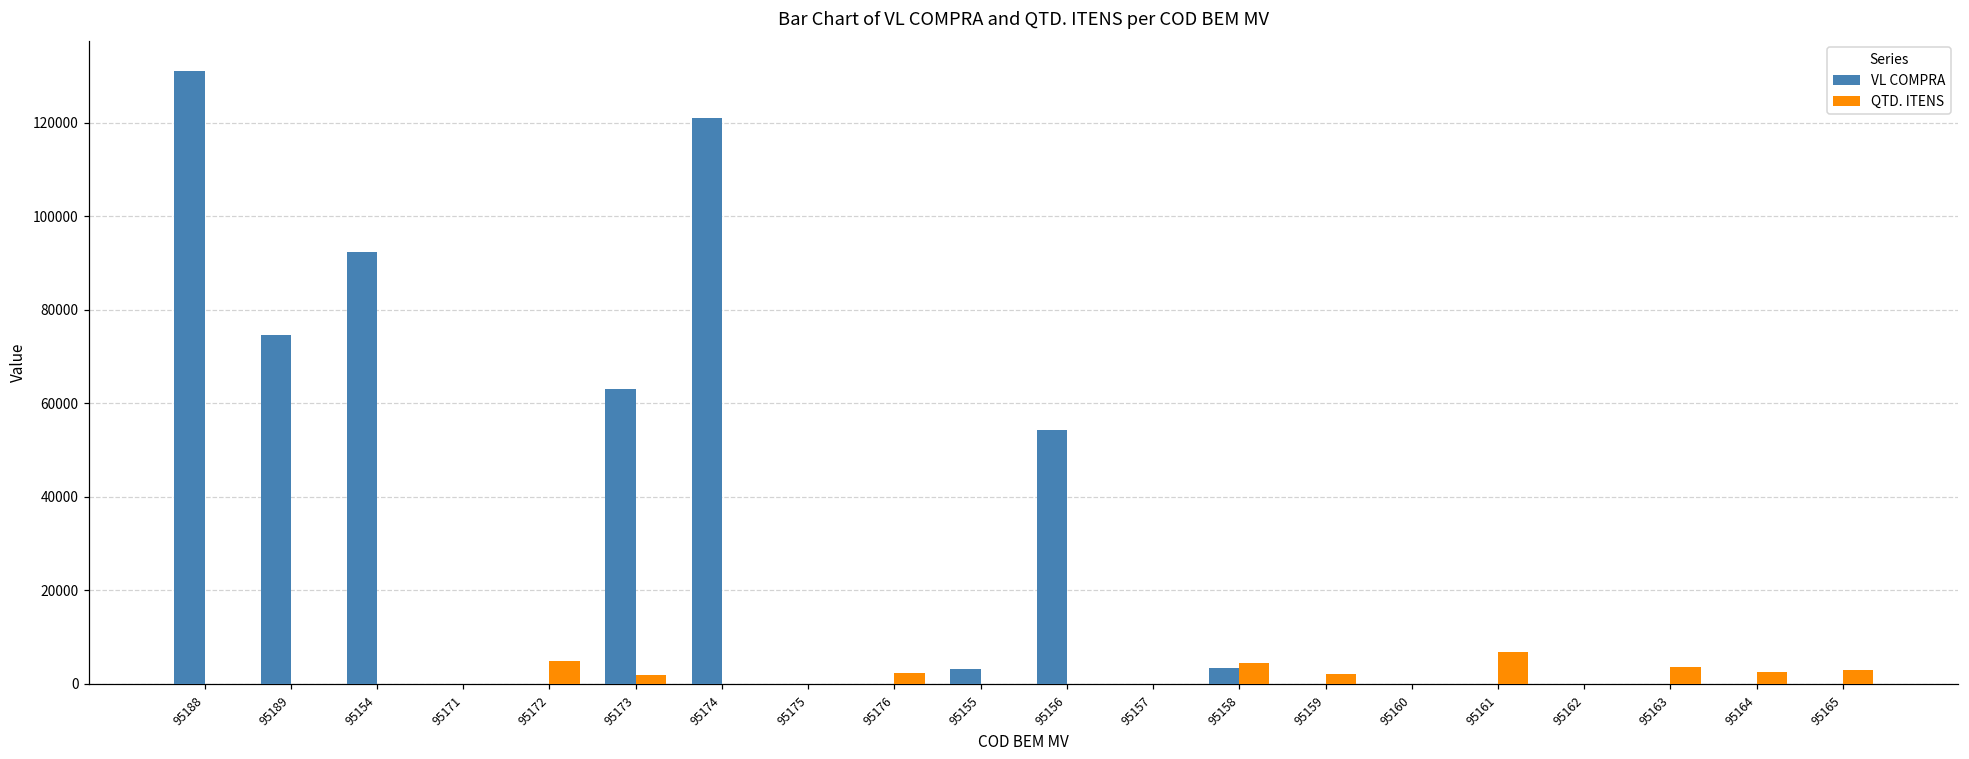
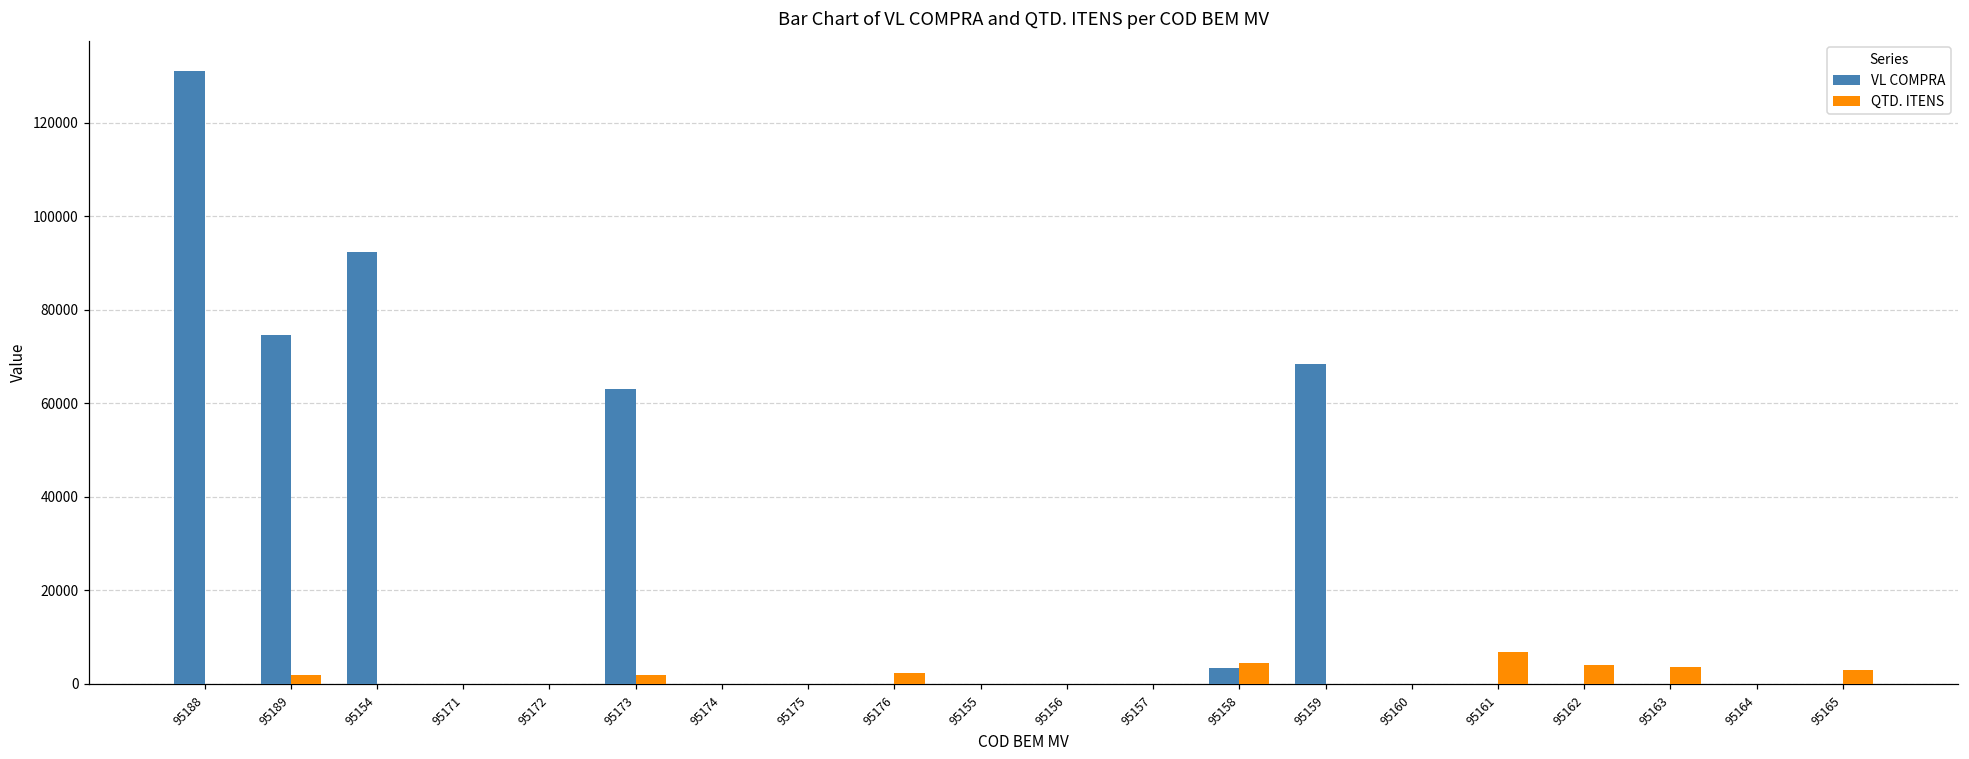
QTD. ITENS, 95189: 0 -> 2000
QTD. ITENS, 95172: 5000 -> 0
VL COMPRA, 95174: 121000 -> 0
VL COMPRA, 95155: 3000 -> 0
VL COMPRA, 95156: 54000 -> 0
VL COMPRA, 95159: 0 -> 68000
QTD. ITENS, 95159: 2000 -> 0
QTD. ITENS, 95162: 0 -> 4000
QTD. ITENS, 95164: 3000 -> 0
